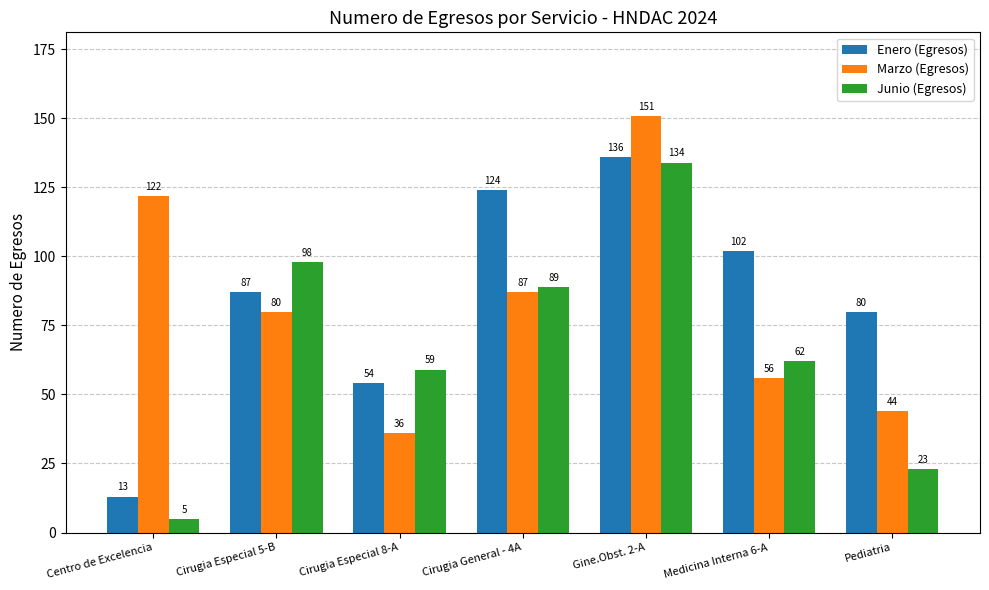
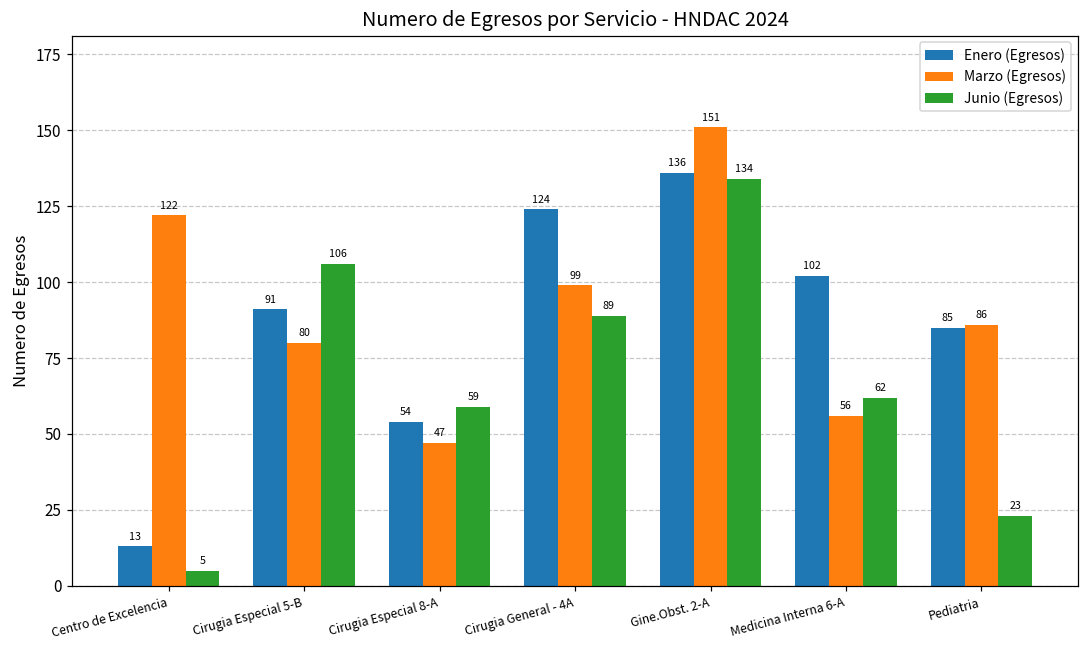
Enero (Egresos), Cirugia Especial 5-B: 87 -> 91
Junio (Egresos), Cirugia Especial 5-B: 98 -> 106
Marzo (Egresos), Cirugia Especial 8-A: 36 -> 47
Marzo (Egresos), Cirugia General - 4A: 87 -> 99
Enero (Egresos), Pediatria: 80 -> 85
Marzo (Egresos), Pediatria: 44 -> 86
